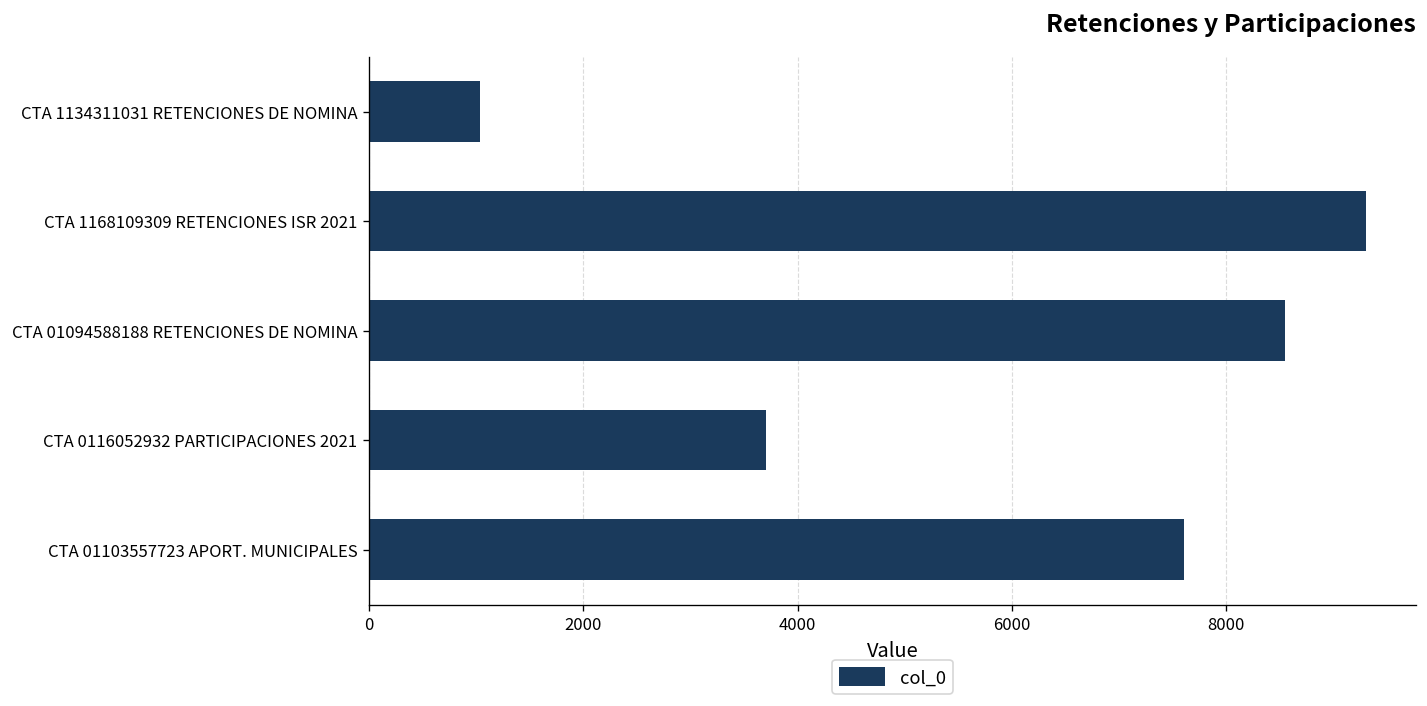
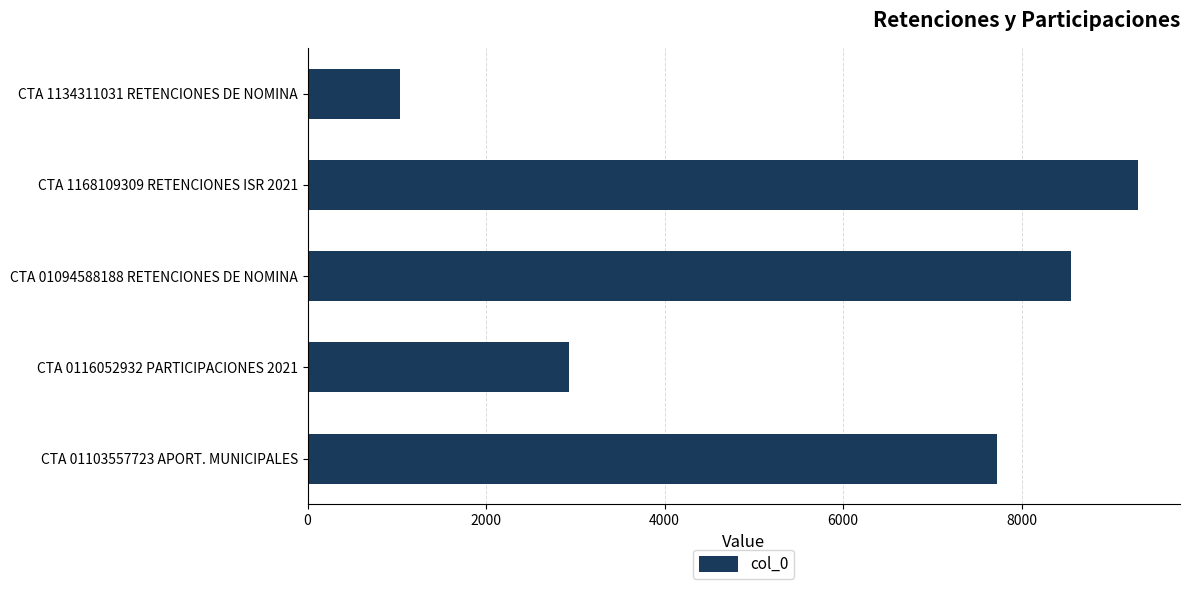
CTA 0116052932 PARTICIPACIONES 2021: 3700 -> 2900
CTA 01103557723 APORT. MUNICIPALES: 7600 -> 7700
